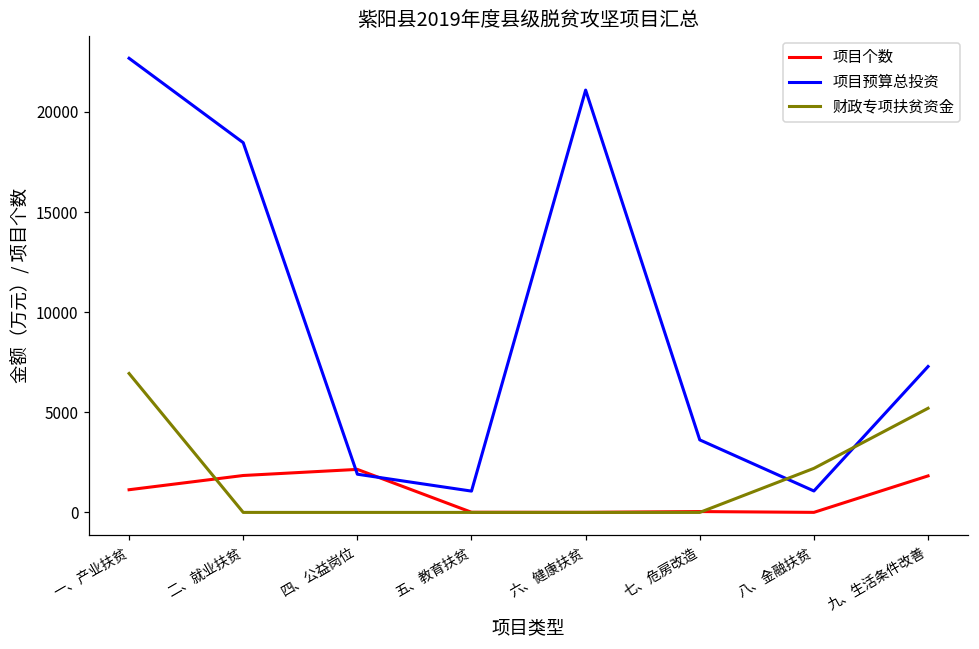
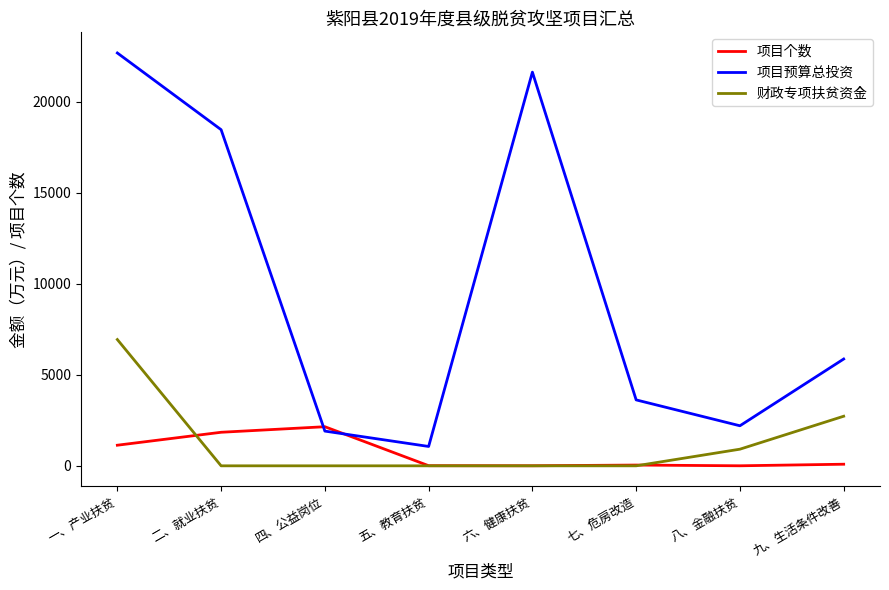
项目预算总投资, 六、健康扶贫: 21100 -> 21600
项目预算总投资, 八、金融扶贫: 1100 -> 2200
财政专项扶贫资金, 八、金融扶贫: 2200 -> 900
项目个数, 九、生活条件改善: 1800 -> 100
项目预算总投资, 九、生活条件改善: 7300 -> 5900
财政专项扶贫资金, 九、生活条件改善: 5200 -> 2700
